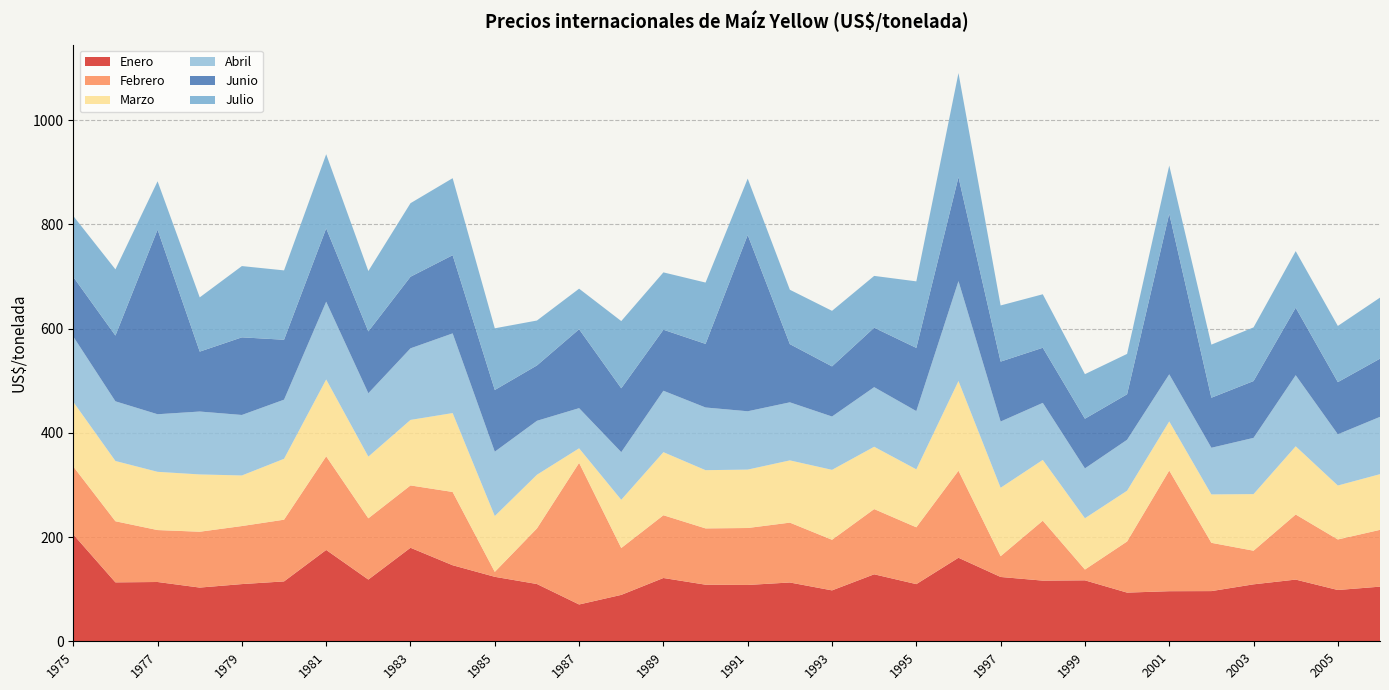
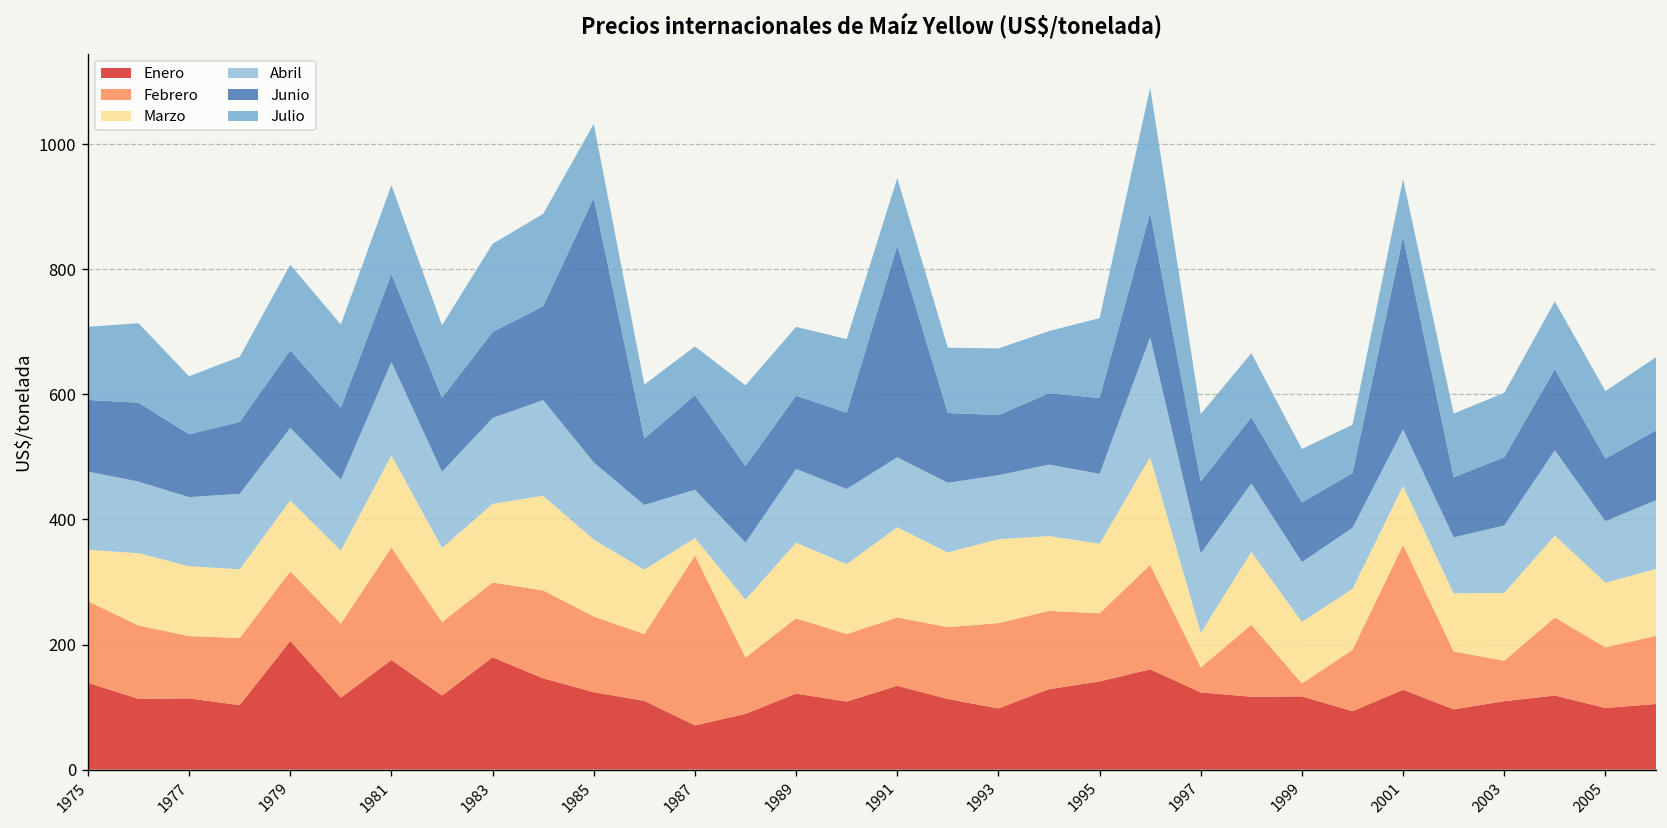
Enero, 1975: 210 -> 140
Marzo, 1975: 120 -> 80
Junio, 1977: 350 -> 100
Enero, 1979: 110 -> 210
Marzo, 1979: 100 -> 110
Junio, 1979: 150 -> 120
Febrero, 1985: 10 -> 120
Marzo, 1985: 110 -> 120
Junio, 1985: 120 -> 420
Enero, 1991: 110 -> 130
Marzo, 1991: 110 -> 140
Febrero, 1993: 100 -> 140
Enero, 1995: 110 -> 140
Marzo, 1997: 130 -> 60
Enero, 2001: 100 -> 130
